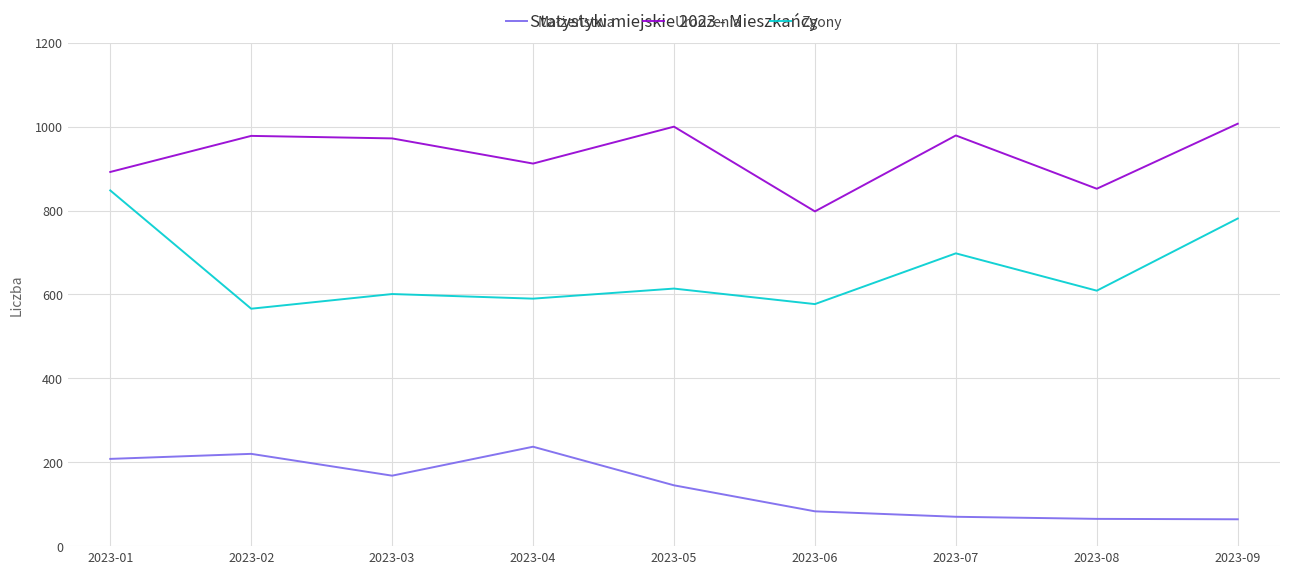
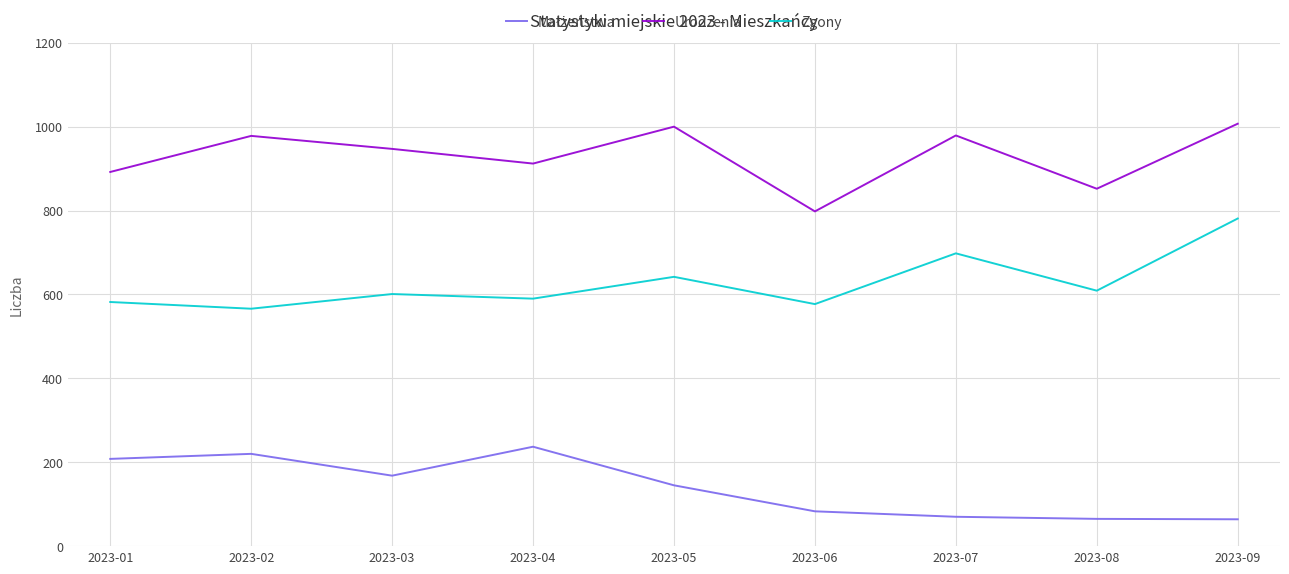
Zgony, 2023-01: 850 -> 580
Urodzenia, 2023-03: 970 -> 950
Zgony, 2023-05: 610 -> 640
